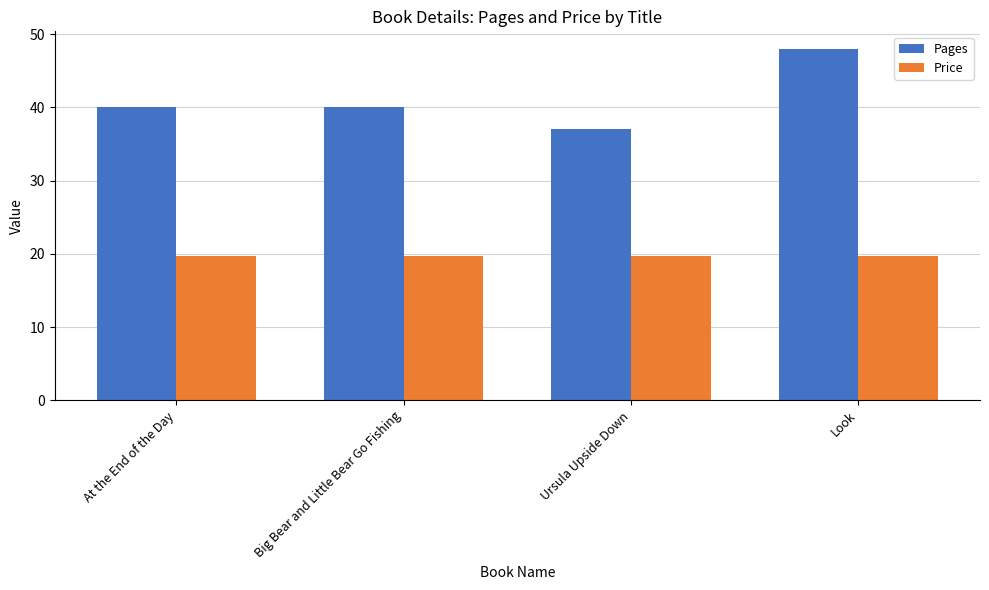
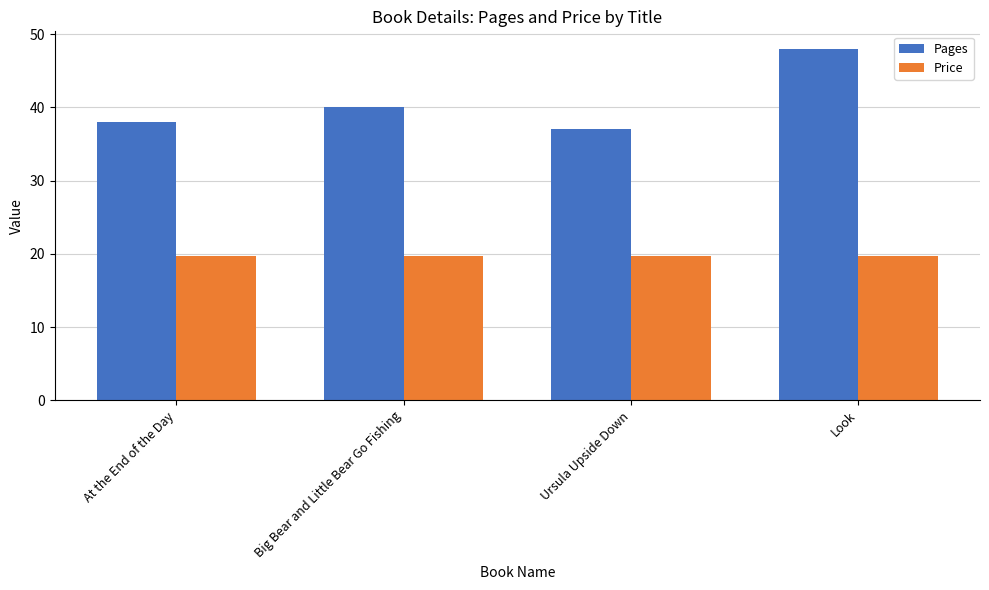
Pages, At the End of the Day: 40 -> 38
